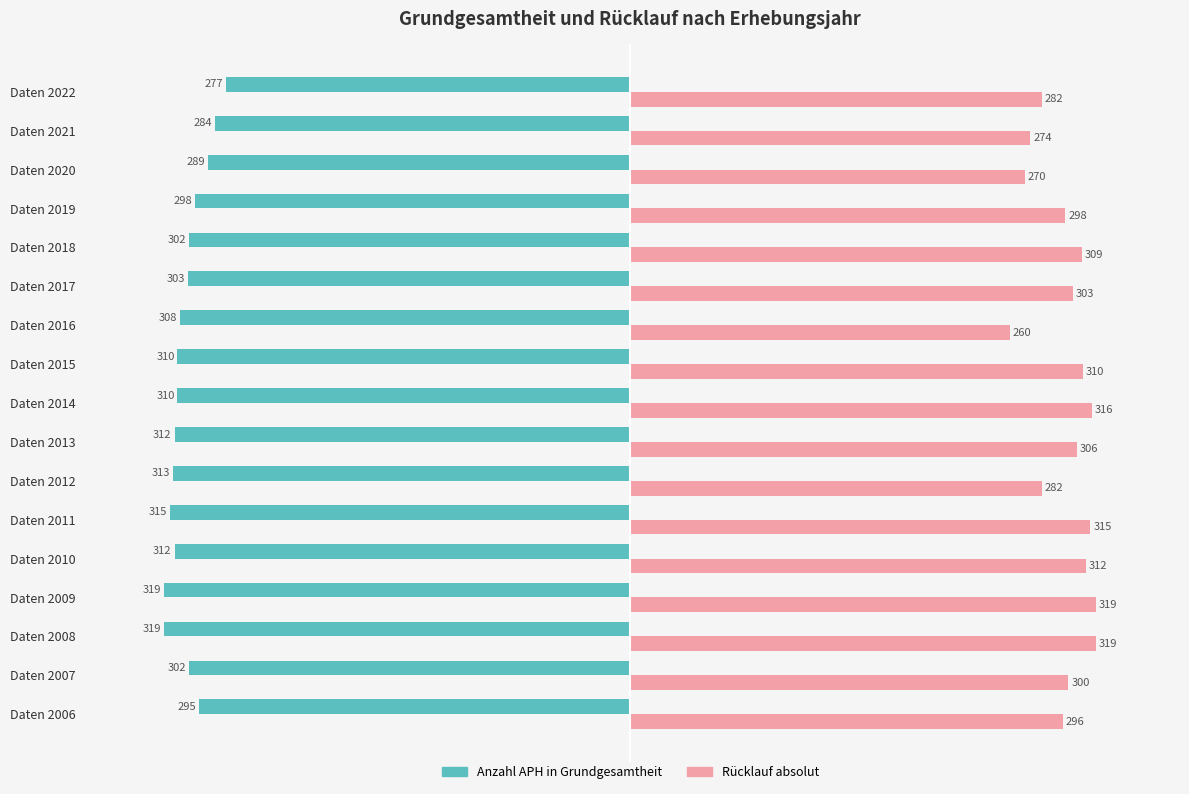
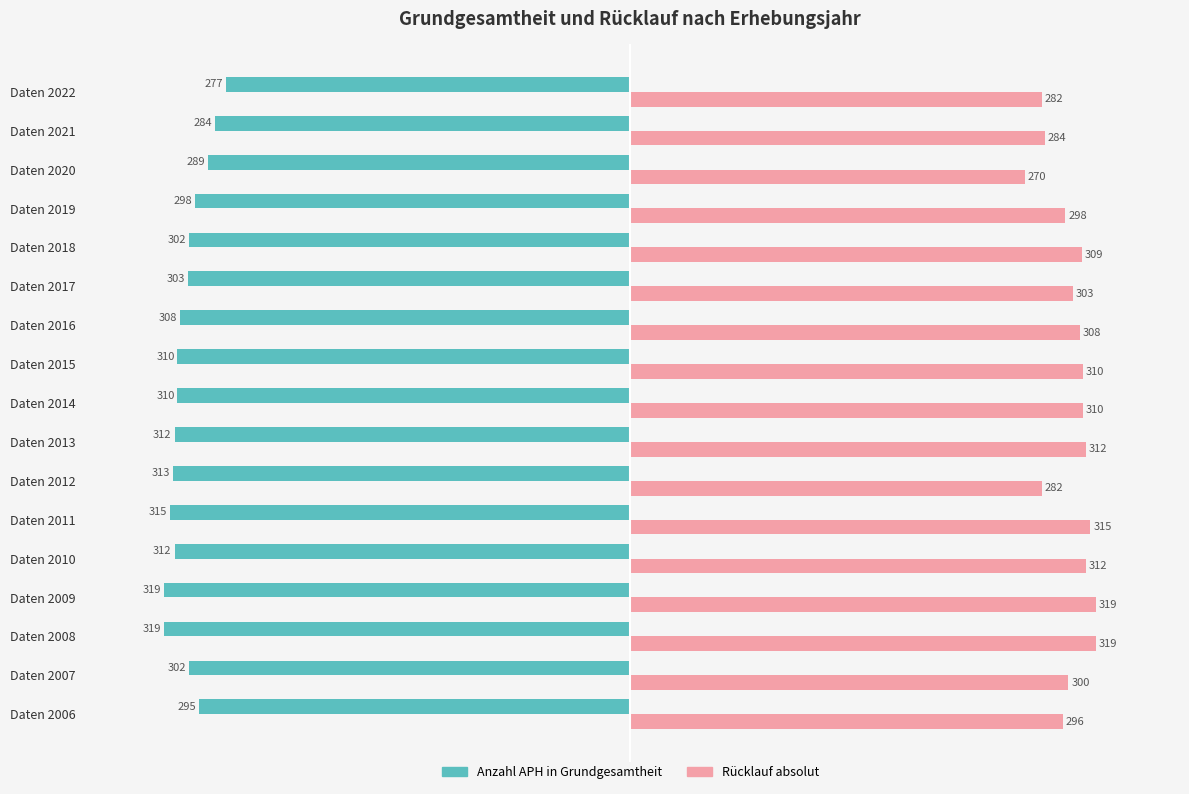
Rücklauf absolut, Daten 2021: 274 -> 284
Rücklauf absolut, Daten 2016: 260 -> 308
Rücklauf absolut, Daten 2014: 316 -> 310
Rücklauf absolut, Daten 2013: 306 -> 312
